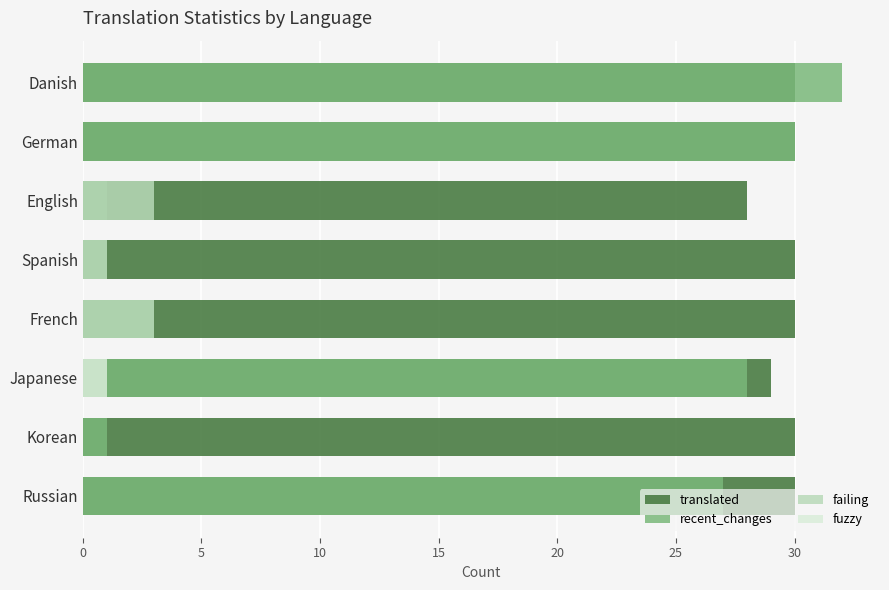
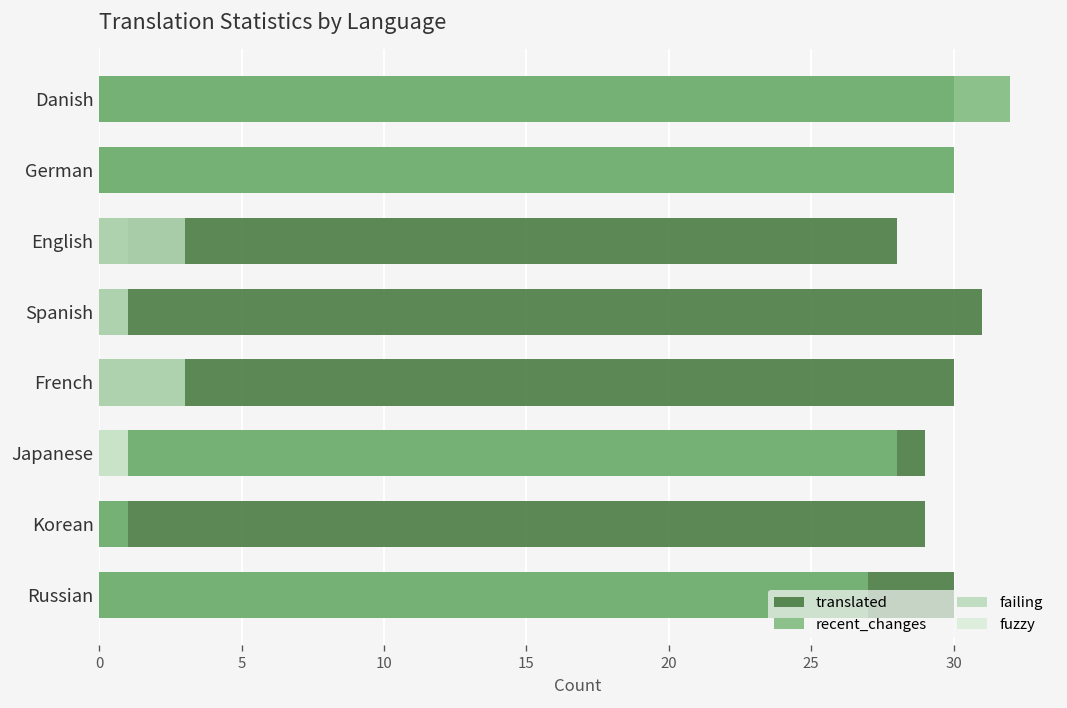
translated, Spanish: 30 -> 31
translated, Korean: 30 -> 29
